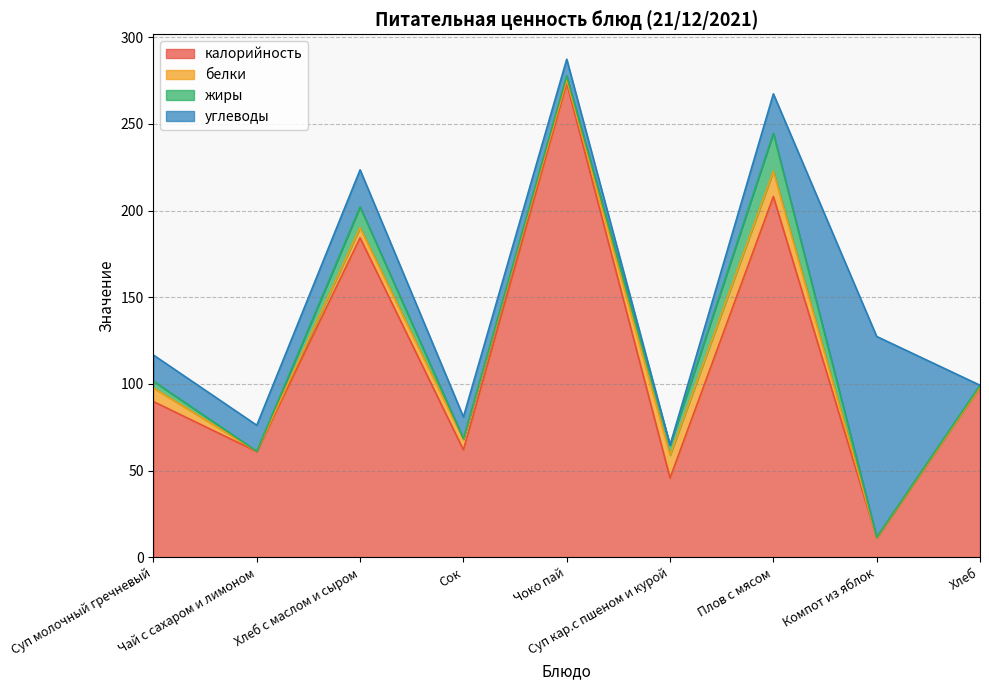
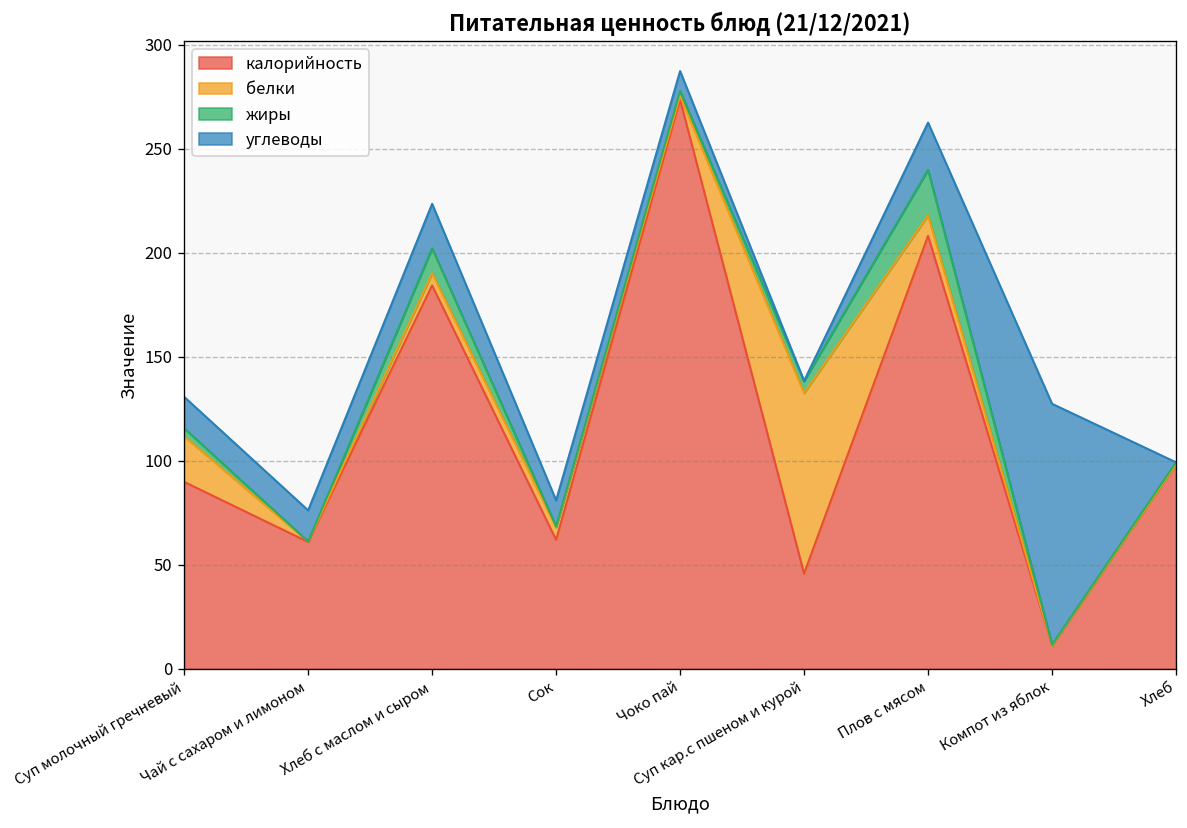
белки, Суп молочный гречневый: 8 -> 22
белки, Суп кар.с пшеном и курой: 13 -> 87
белки, Плов с мясом: 15 -> 10
